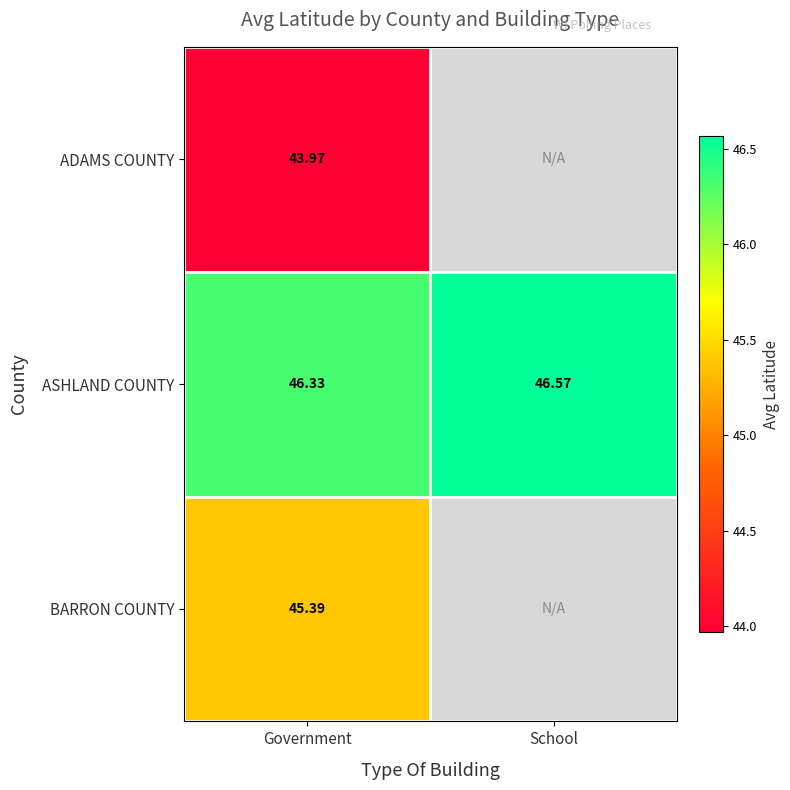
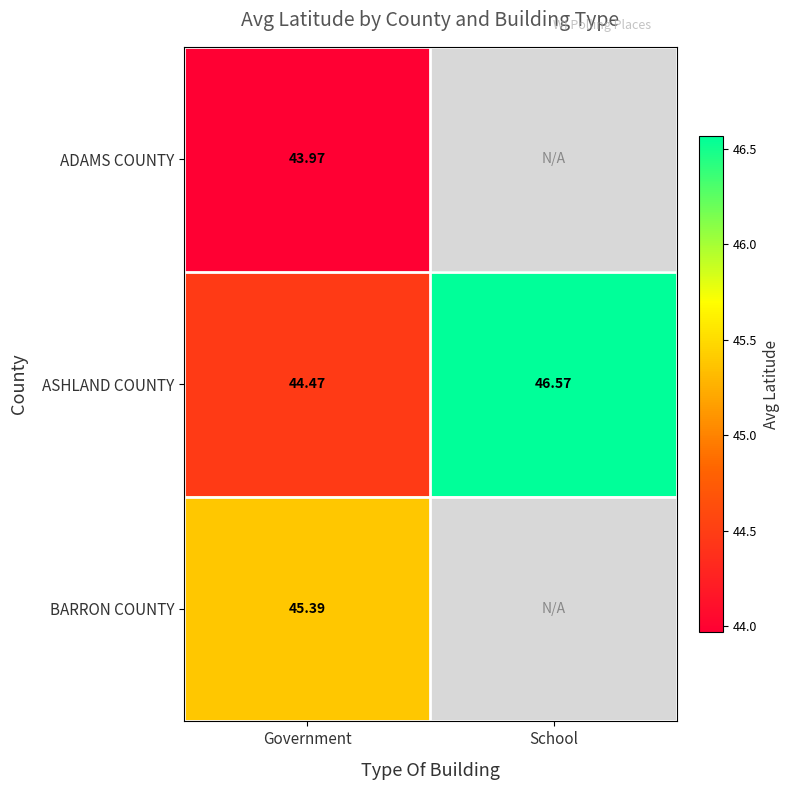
ASHLAND COUNTY, Government: 46.33 -> 44.47
